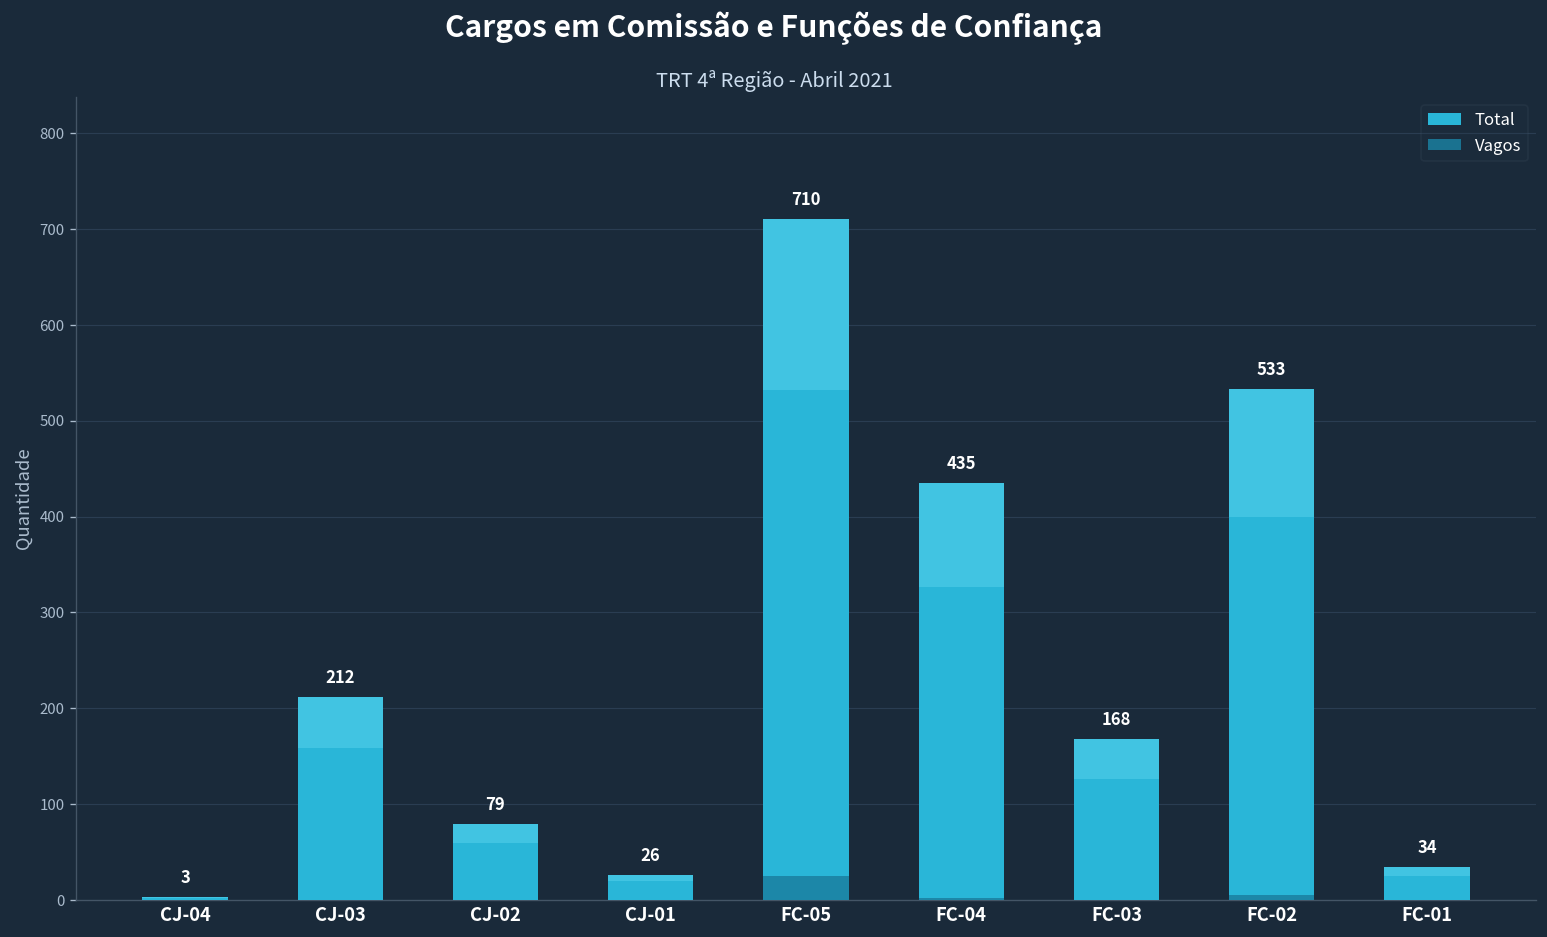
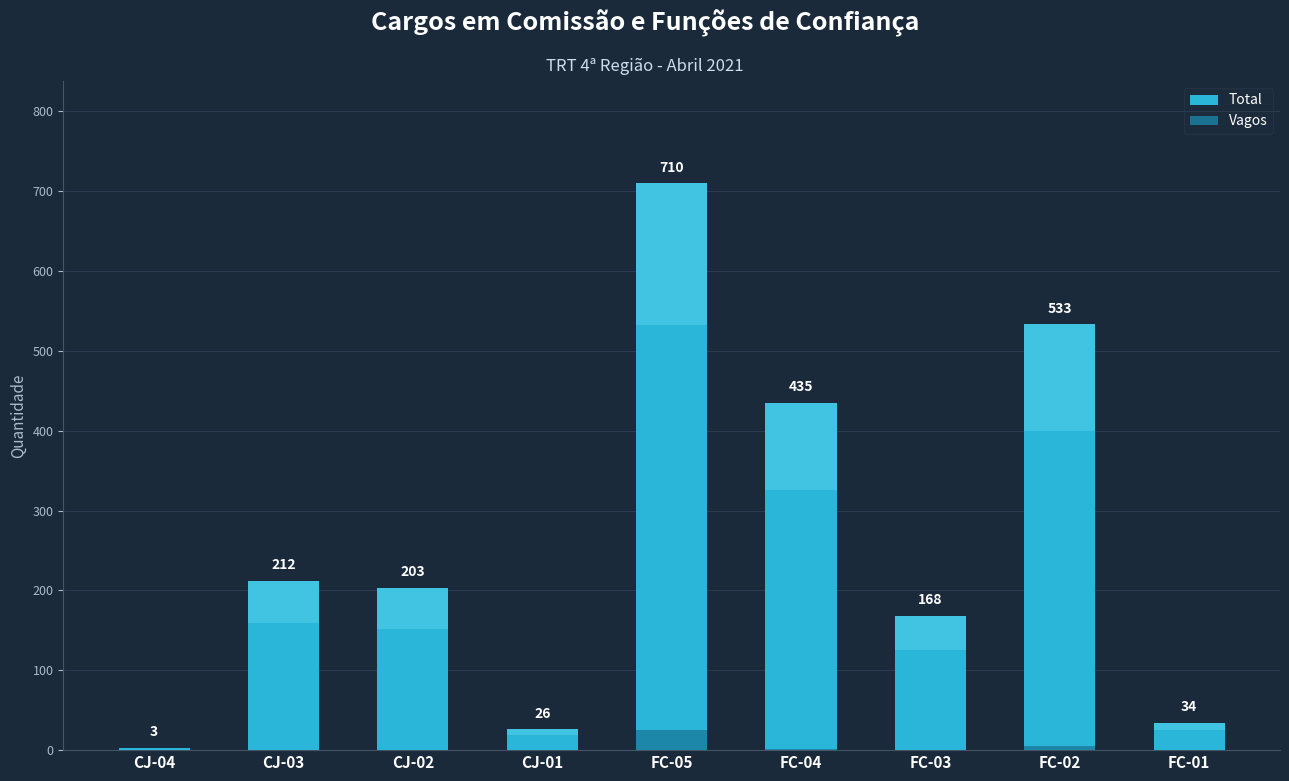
Total, CJ-02: 79 -> 203
